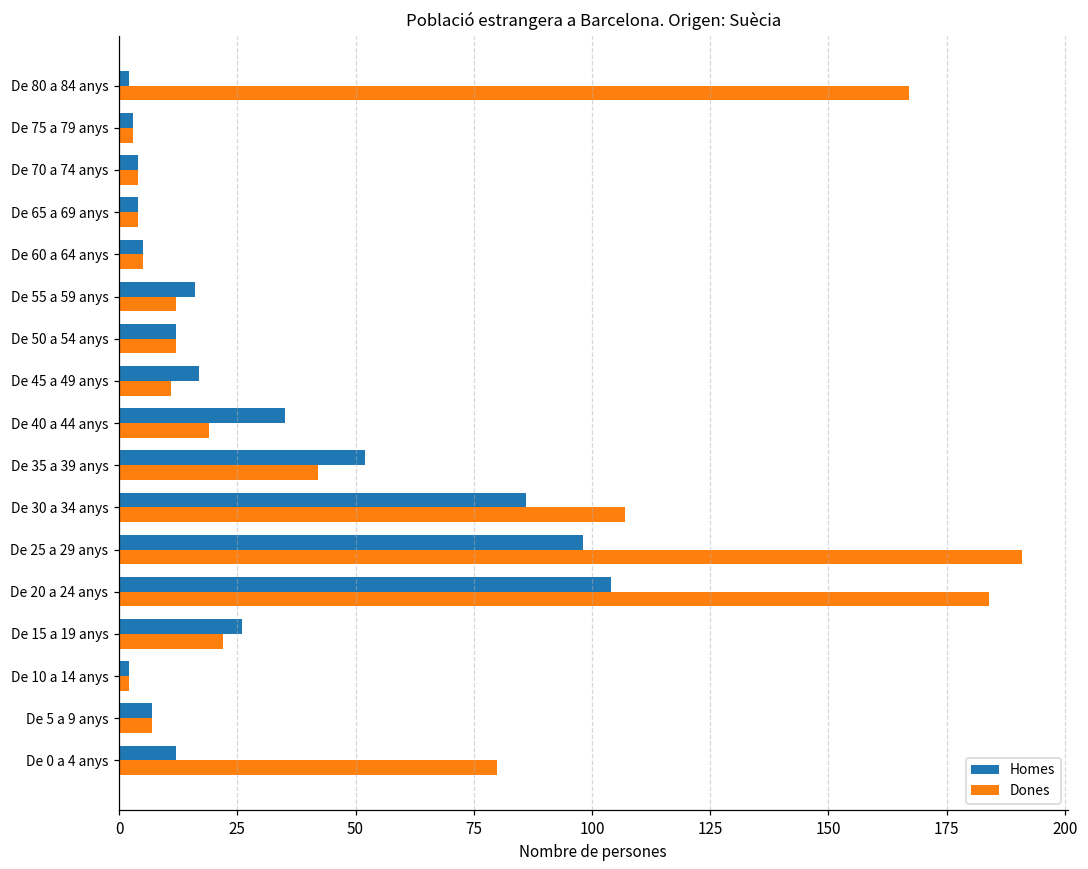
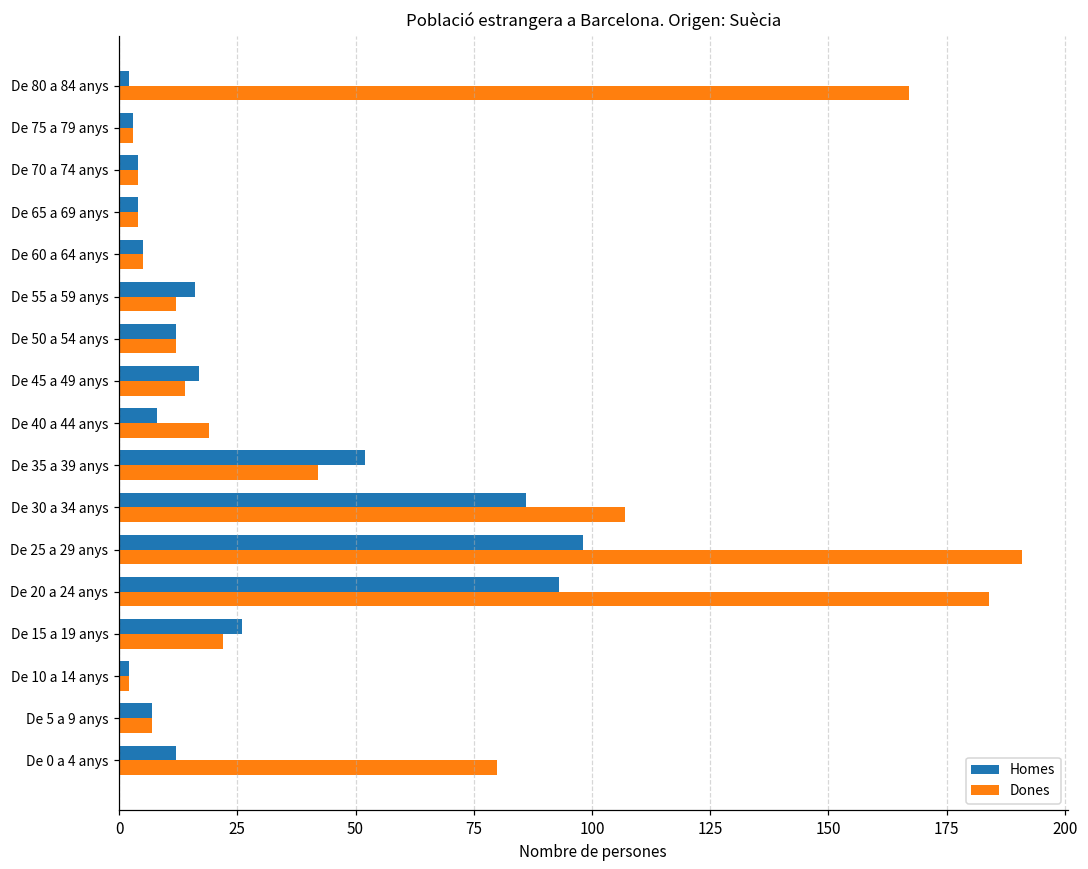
Dones, De 45 a 49 anys: 11 -> 14
Homes, De 40 a 44 anys: 35 -> 8
Homes, De 20 a 24 anys: 104 -> 93
